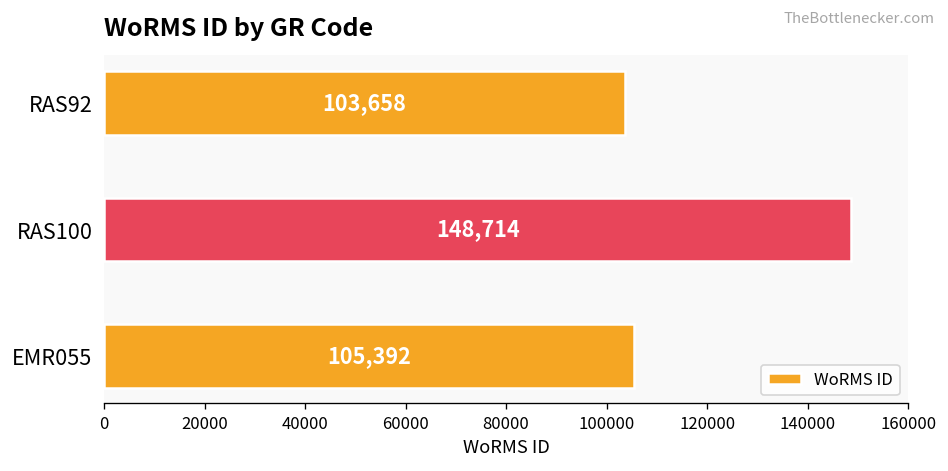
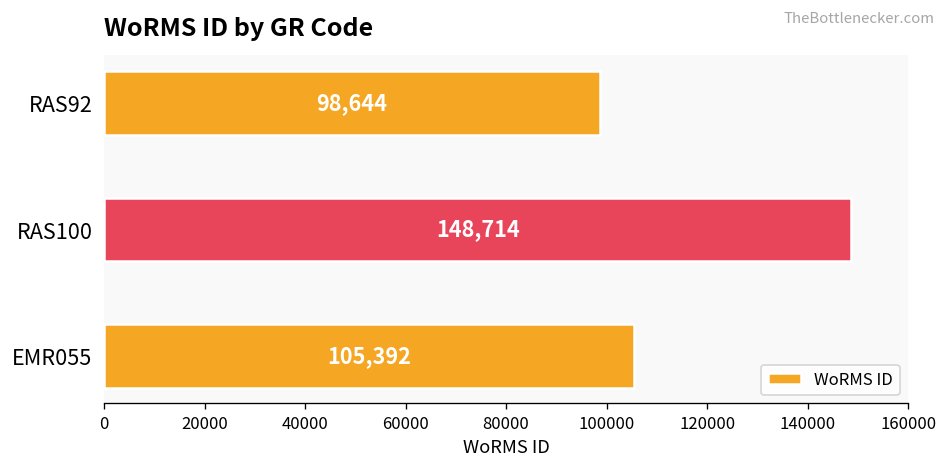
RAS92: 103,658 -> 98,644
